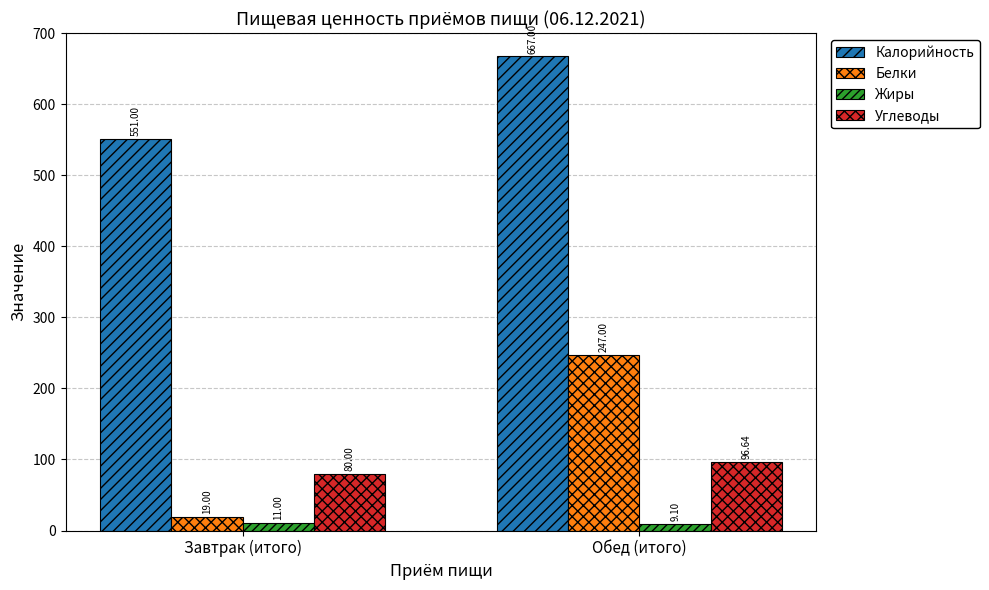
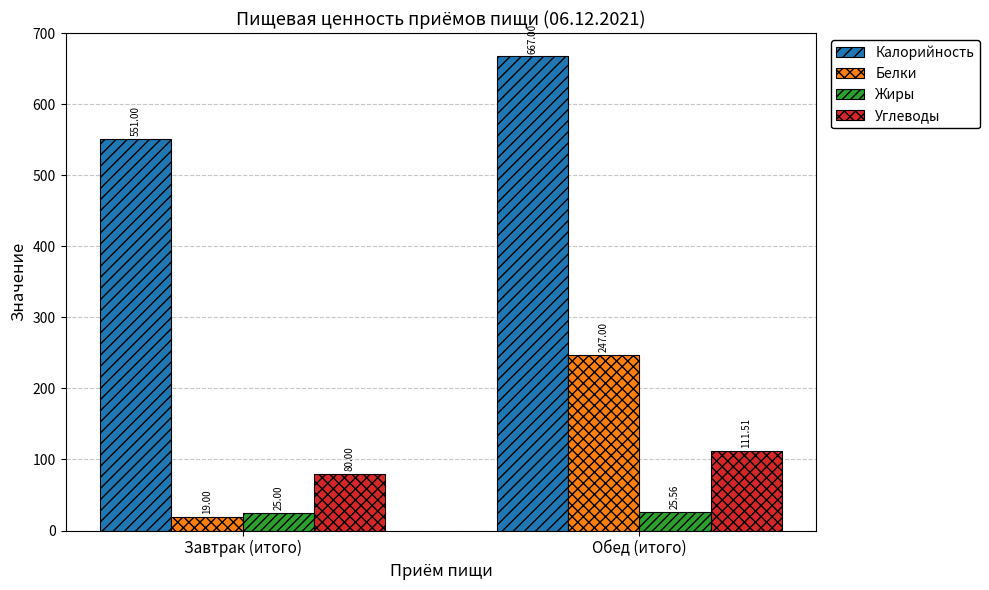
Жиры, Завтрак (итого): 11.00 -> 25.00
Жиры, Обед (итого): 9.10 -> 25.56
Углеводы, Обед (итого): 96.64 -> 111.51
